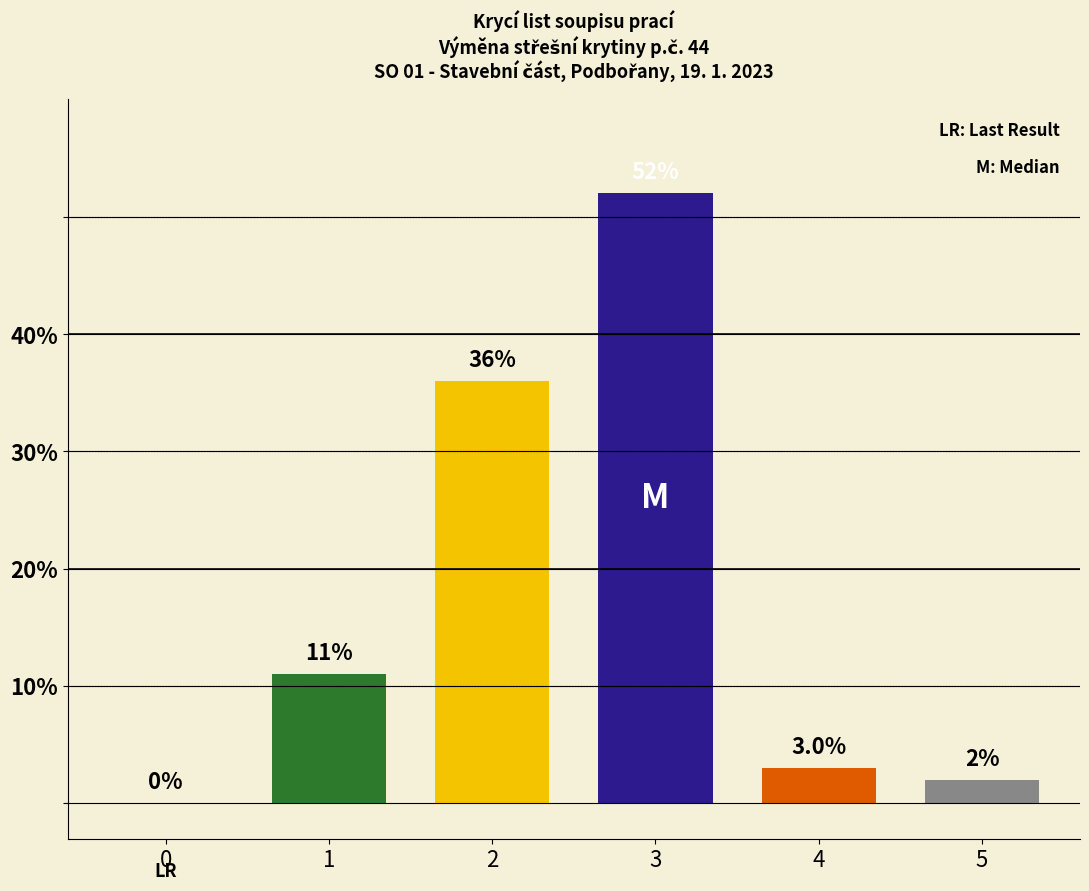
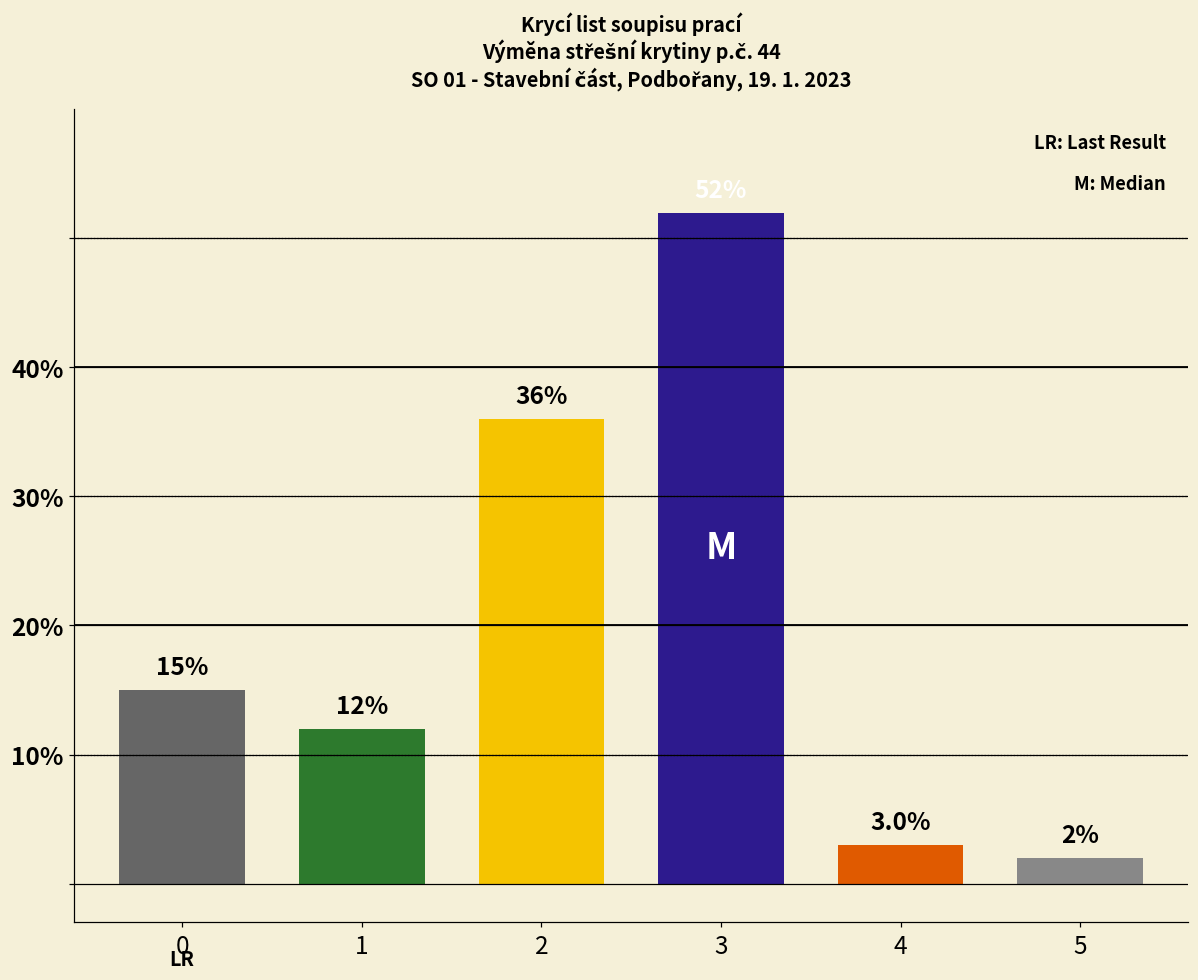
0: 0% -> 15%
1: 11% -> 12%
